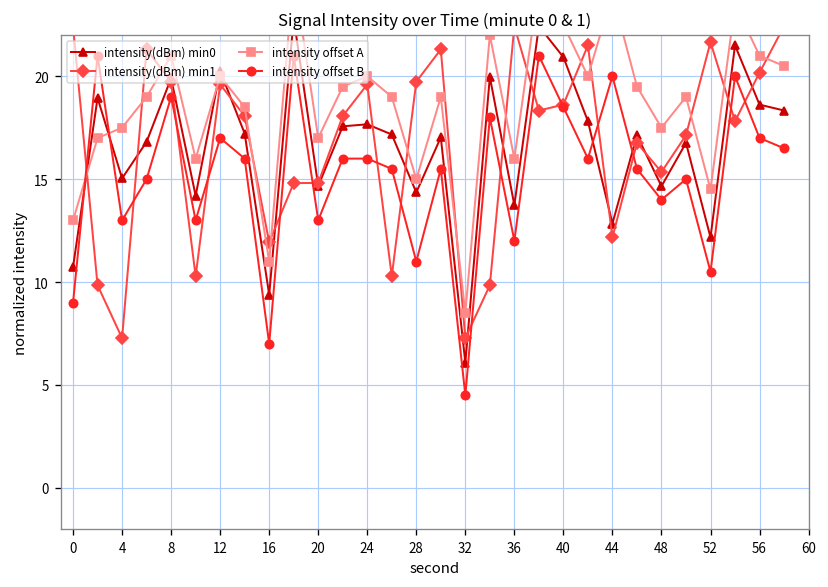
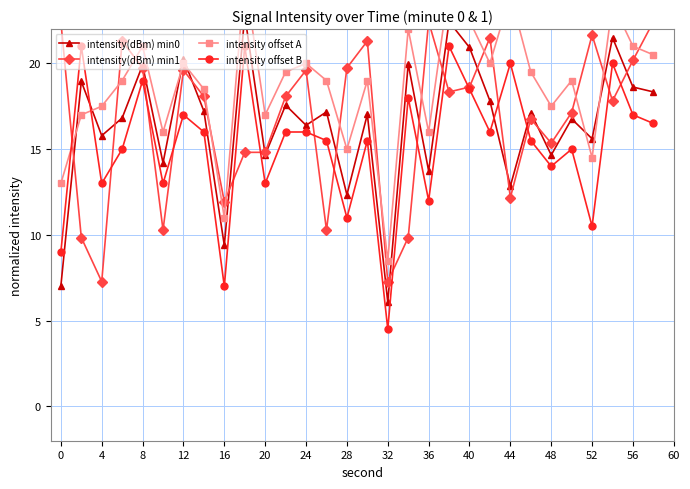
intensity(dBm) min0, 0: 10.7 -> 7.0
intensity(dBm) min0, 4: 15.0 -> 15.8
intensity(dBm) min0, 24: 17.7 -> 16.4
intensity(dBm) min0, 28: 14.4 -> 12.3
intensity(dBm) min0, 52: 12.2 -> 15.6
